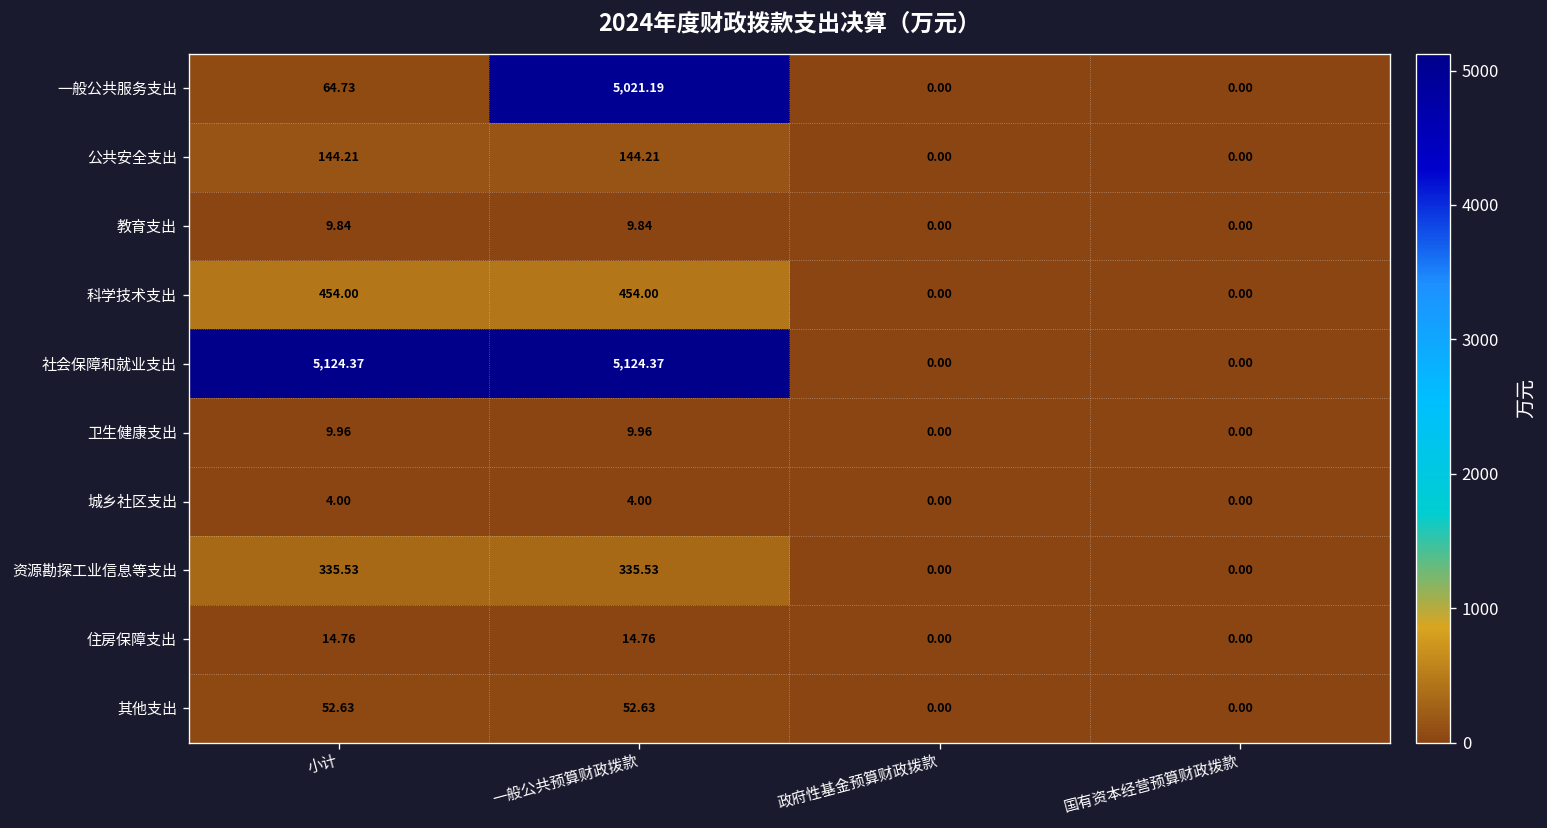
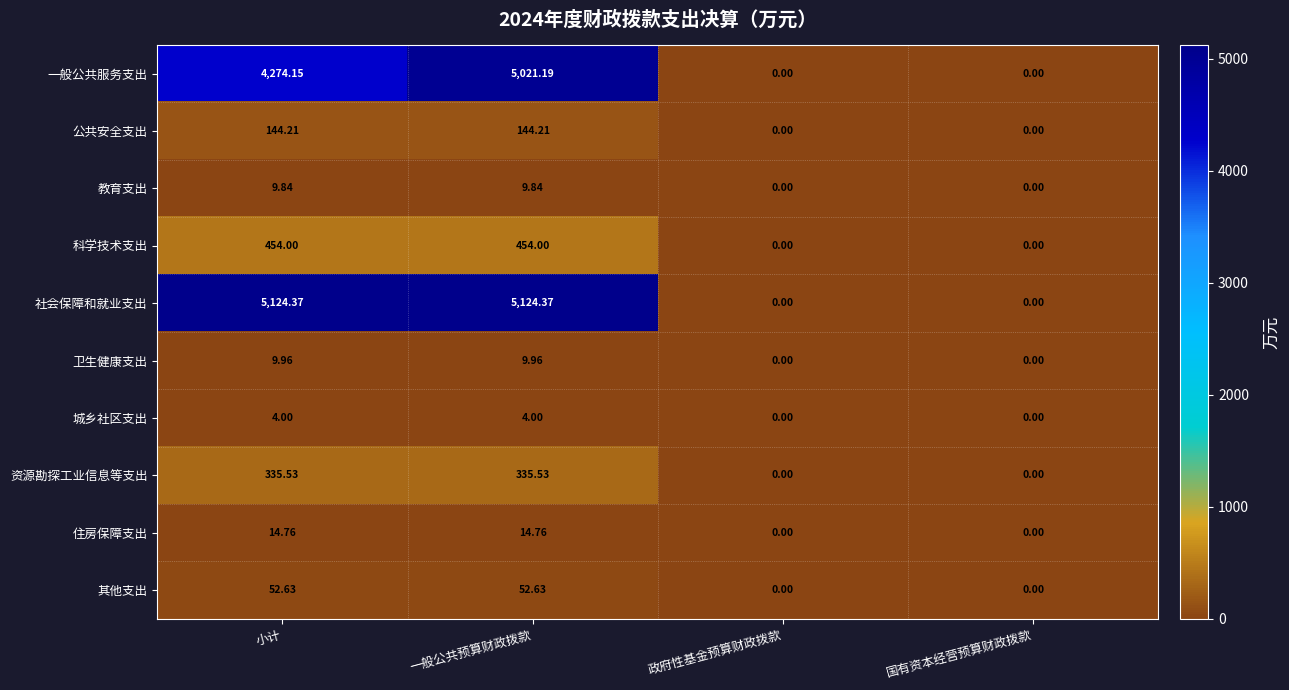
一般公共服务支出, 小计: 64.73 -> 4,274.15
